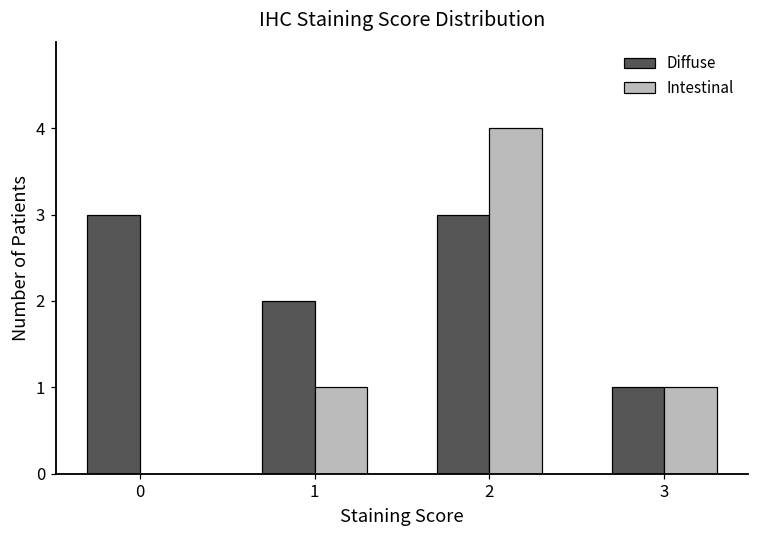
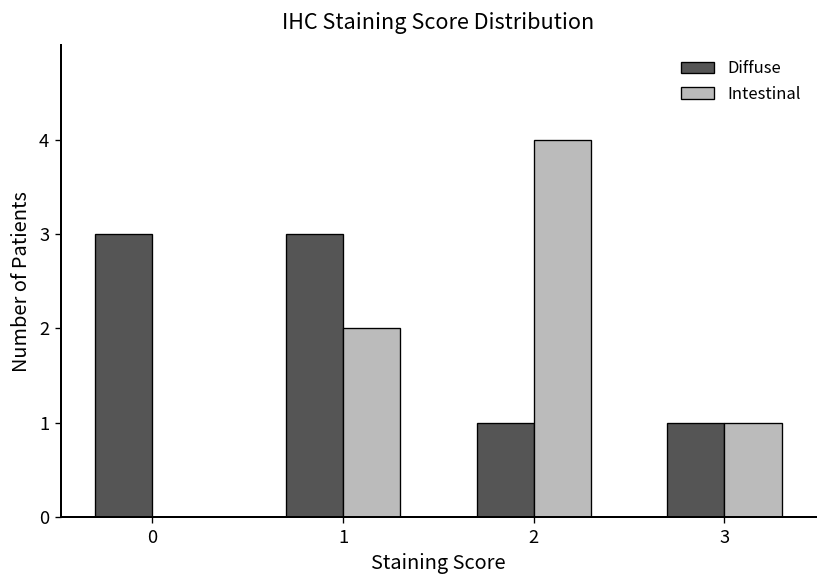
Diffuse, 1: 2 -> 3
Intestinal, 1: 1 -> 2
Diffuse, 2: 3 -> 1
